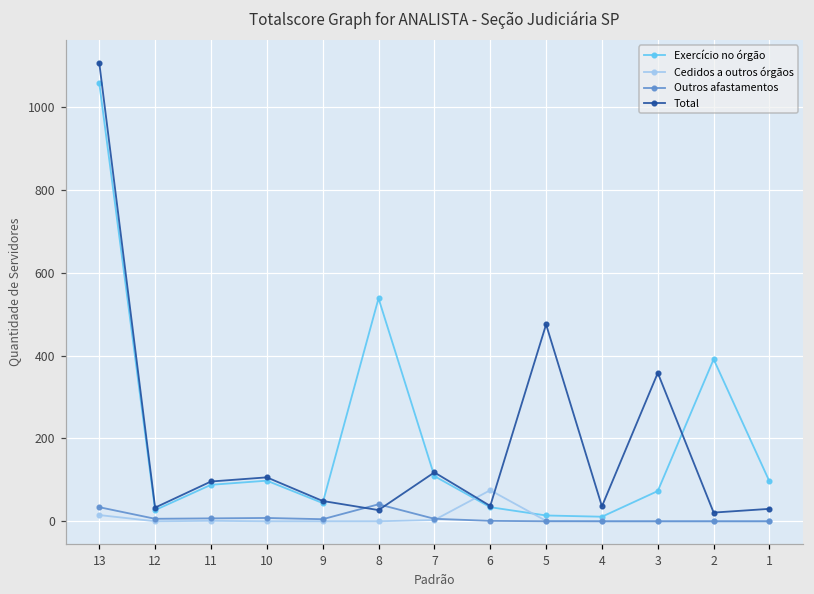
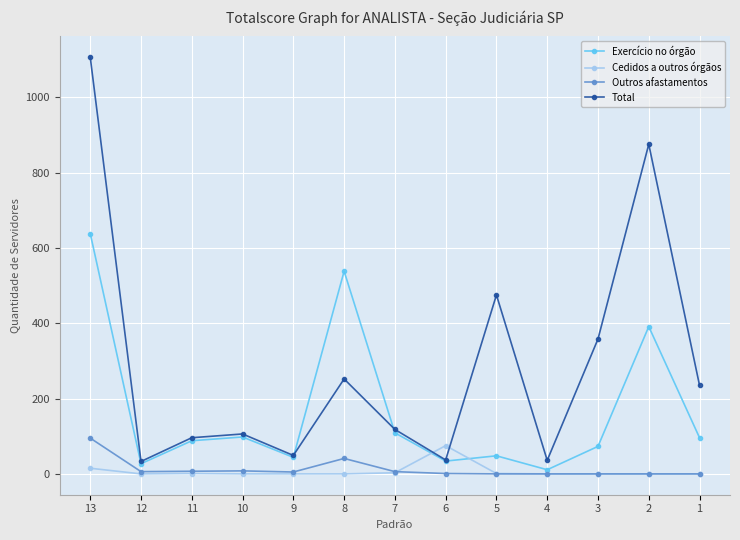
Exercício no órgão, 13: 1060 -> 640
Outros afastamentos, 13: 30 -> 100
Total, 8: 30 -> 250
Exercício no órgão, 5: 10 -> 50
Total, 2: 20 -> 880
Total, 1: 30 -> 240
